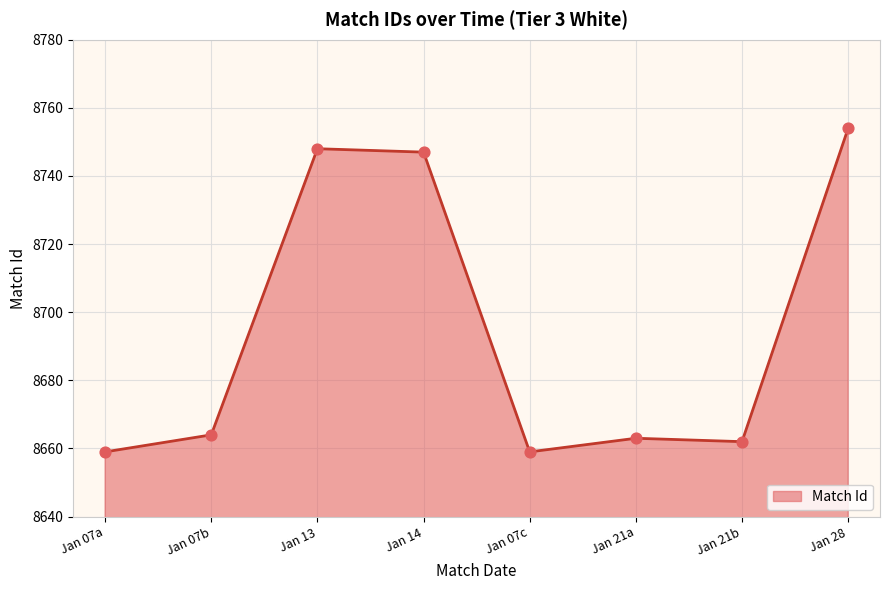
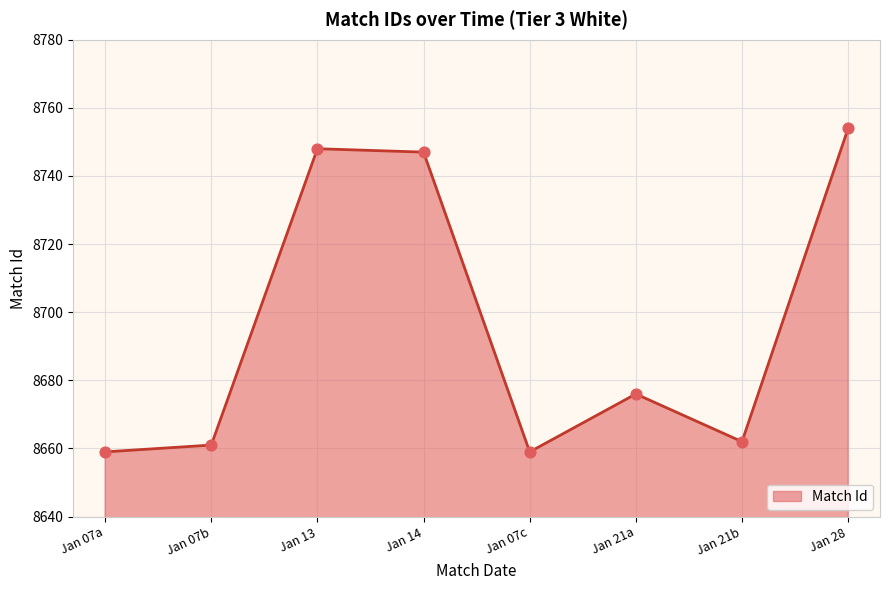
Jan 07b: 8664 -> 8661
Jan 21a: 8663 -> 8676
